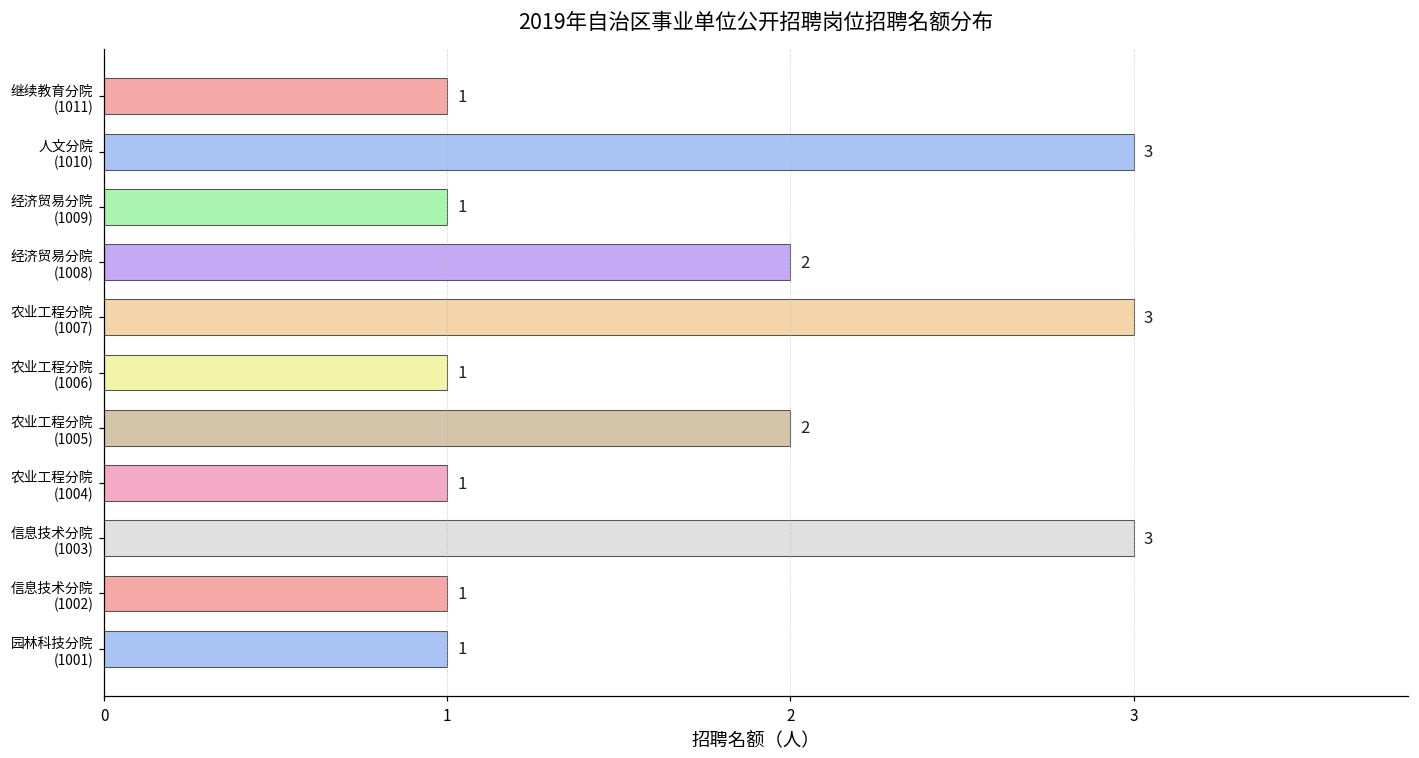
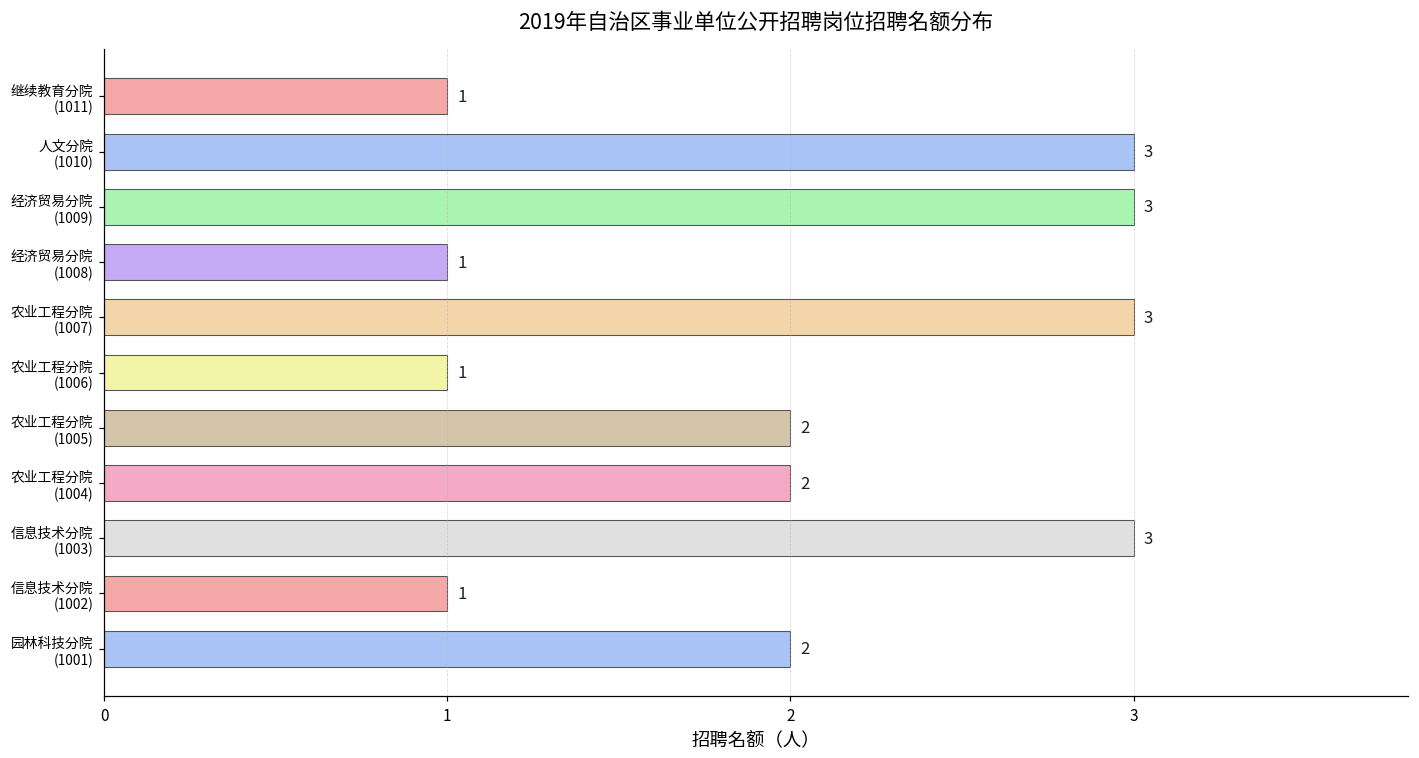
经济贸易分院 (1009): 1 -> 3
经济贸易分院 (1008): 2 -> 1
农业工程分院 (1004): 1 -> 2
园林科技分院 (1001): 1 -> 2
